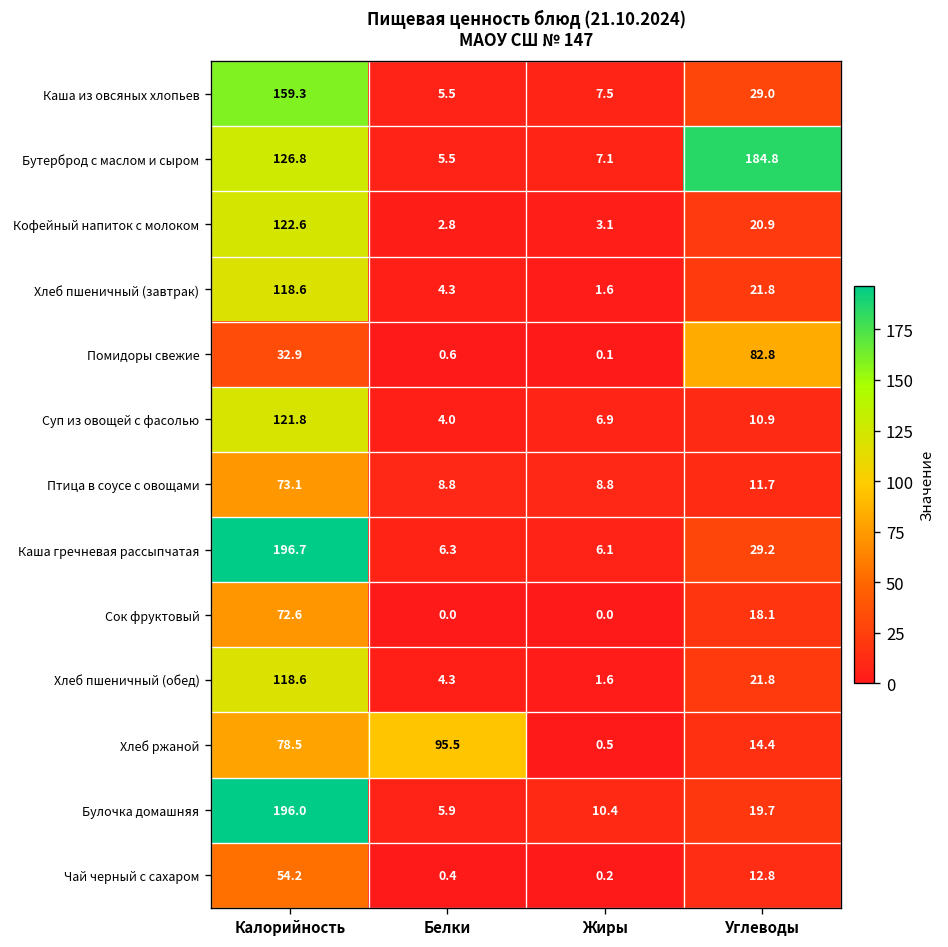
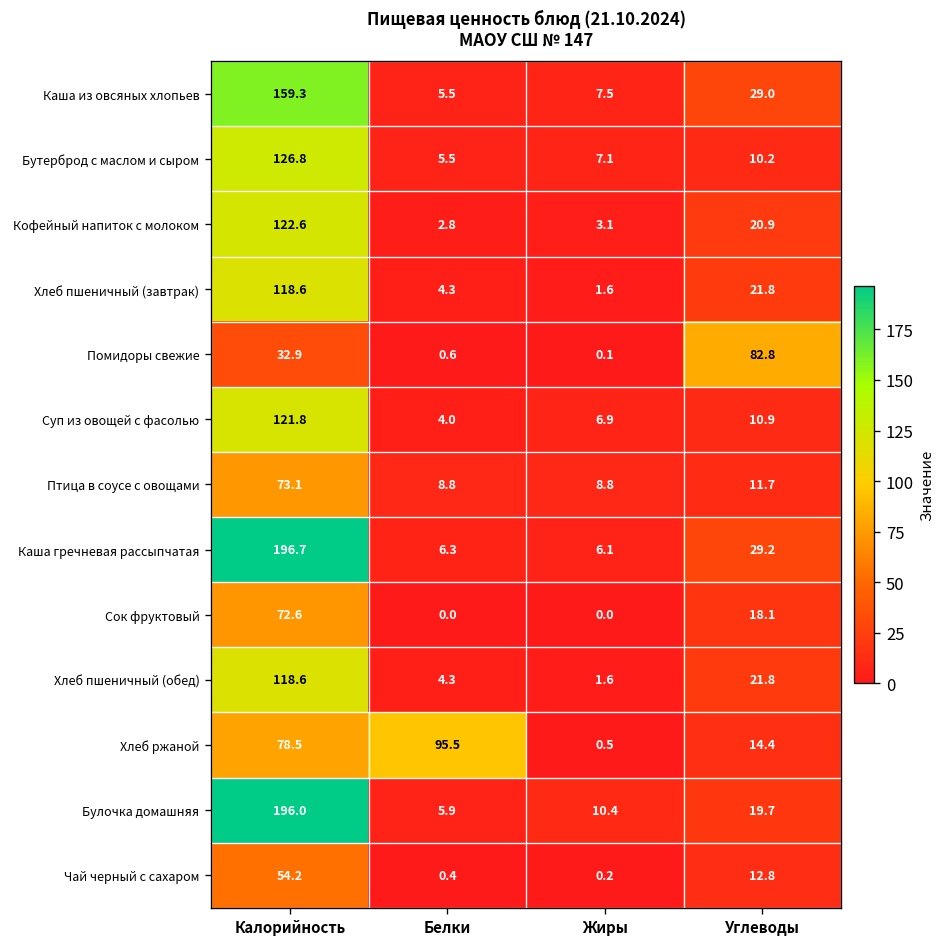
Бутерброд с маслом и сыром, Углеводы: 184.8 -> 10.2
